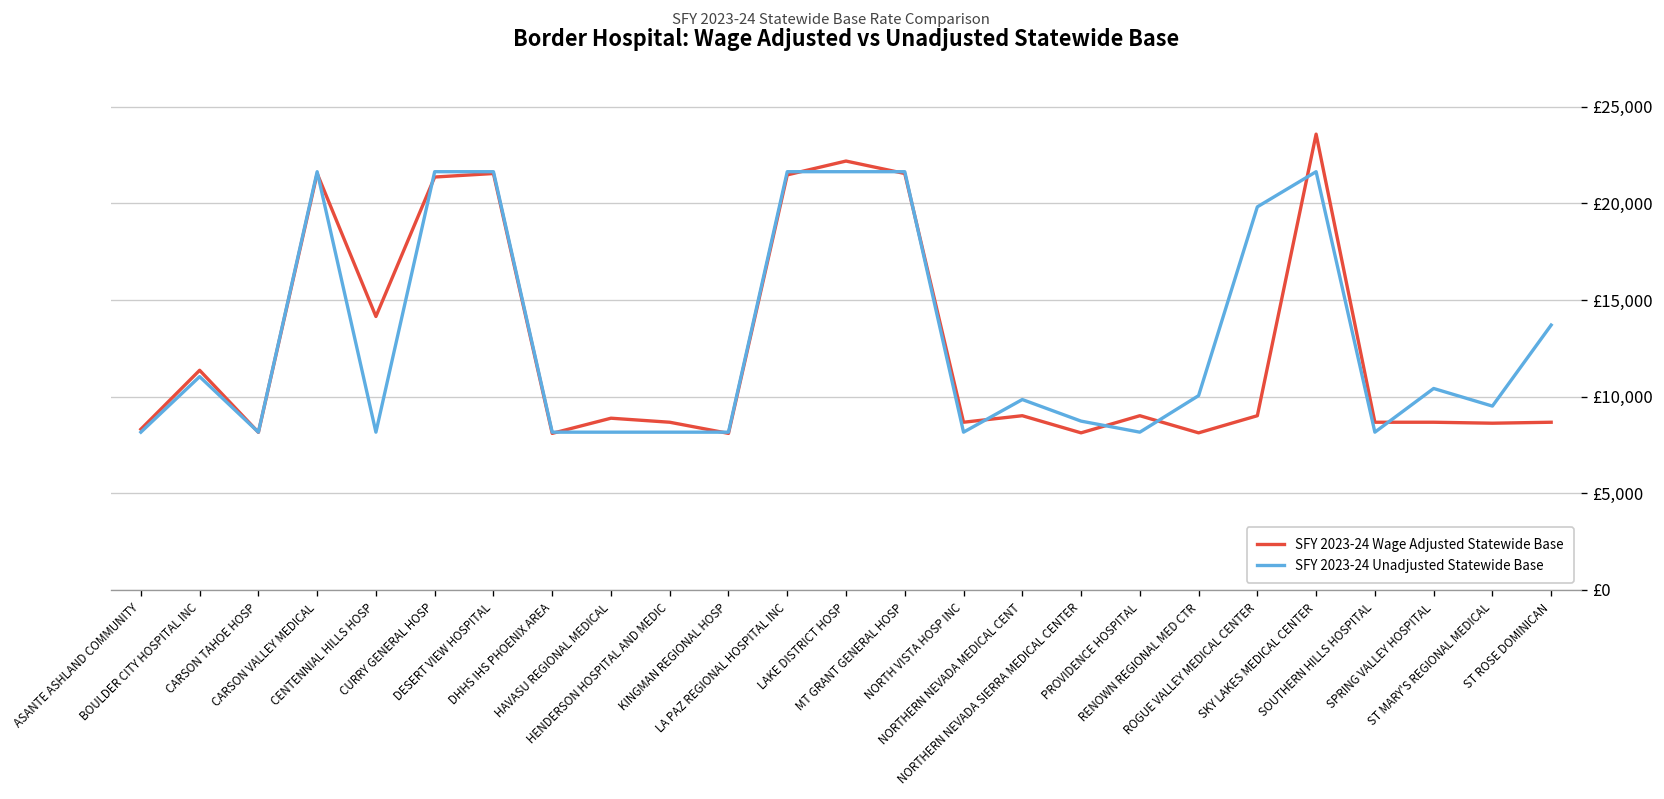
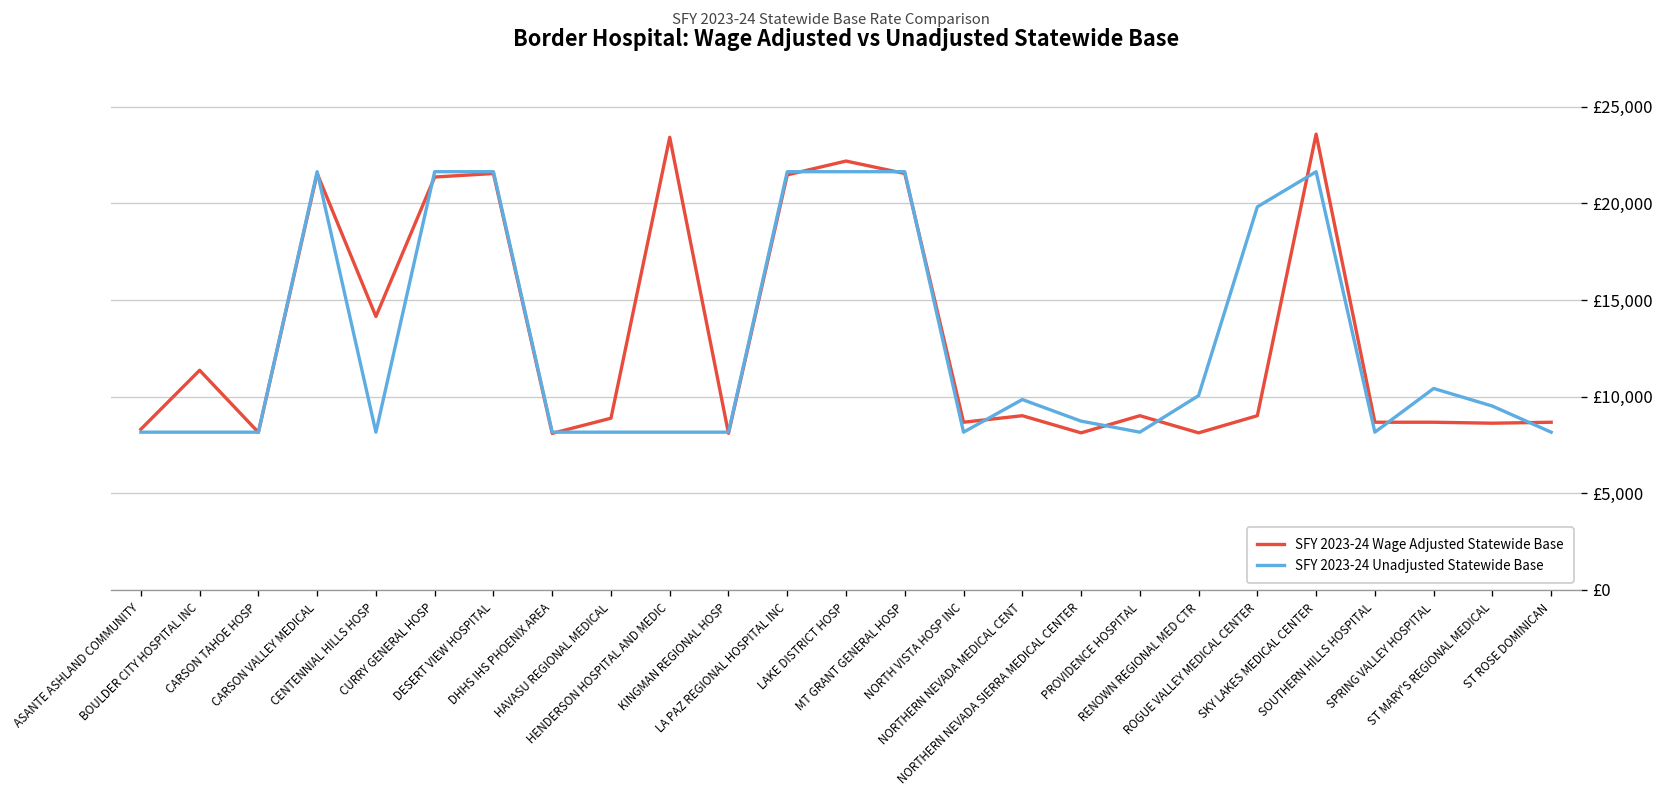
SFY 2023-24 Unadjusted Statewide Base, BOULDER CITY HOSPITAL INC: £11,000 -> £8,200
SFY 2023-24 Wage Adjusted Statewide Base, HENDERSON HOSPITAL AND MEDIC: £8,700 -> £23,400
SFY 2023-24 Unadjusted Statewide Base, ST ROSE DOMINICAN: £13,700 -> £8,200
